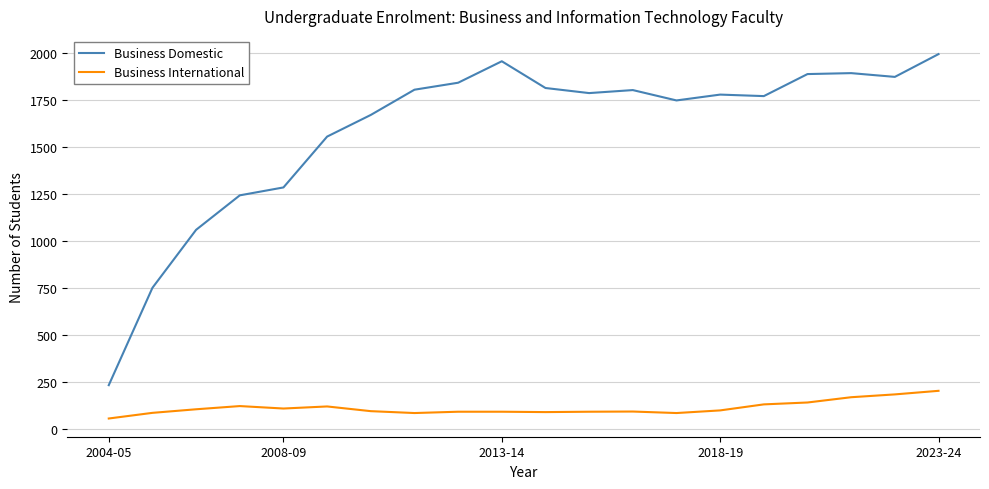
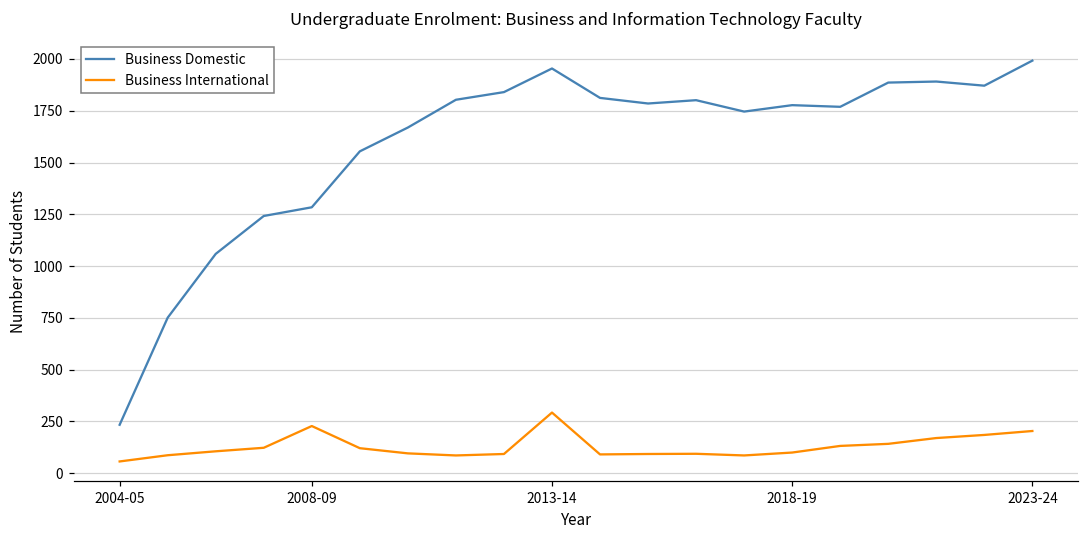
Business International, 2008-09: 110 -> 230
Business International, 2013-14: 90 -> 290
